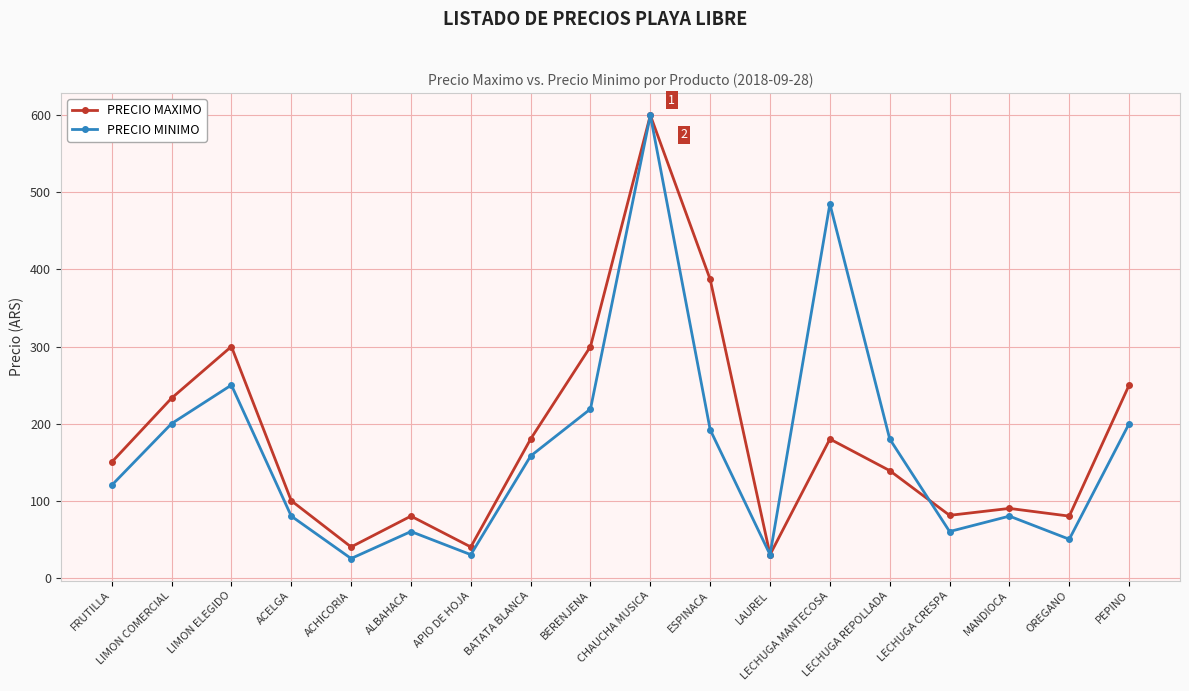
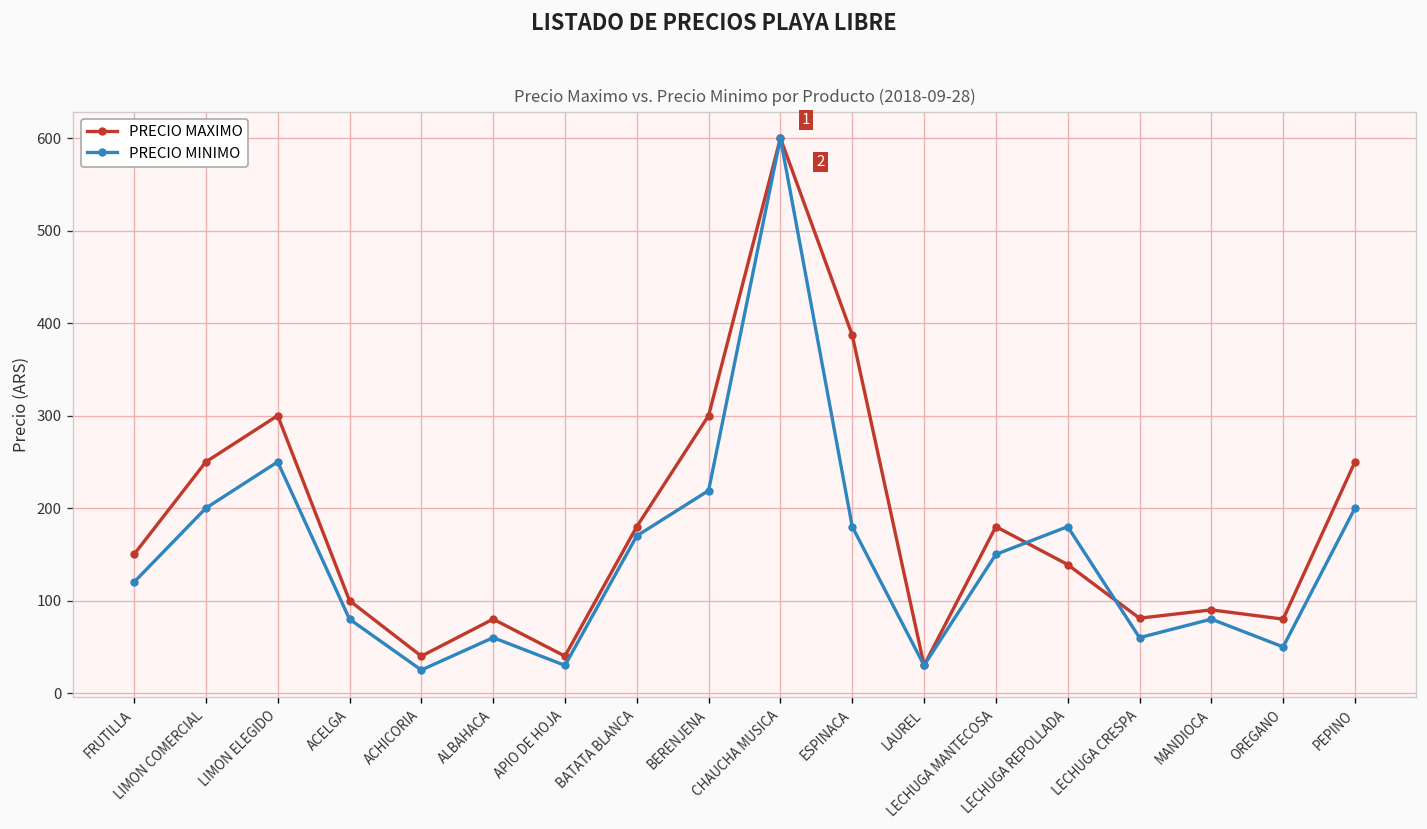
PRECIO MAXIMO, LIMON COMERCIAL: 230 -> 250
PRECIO MINIMO, BATATA BLANCA: 160 -> 170
PRECIO MINIMO, ESPINACA: 190 -> 180
PRECIO MINIMO, LECHUGA MANTECOSA: 490 -> 150
